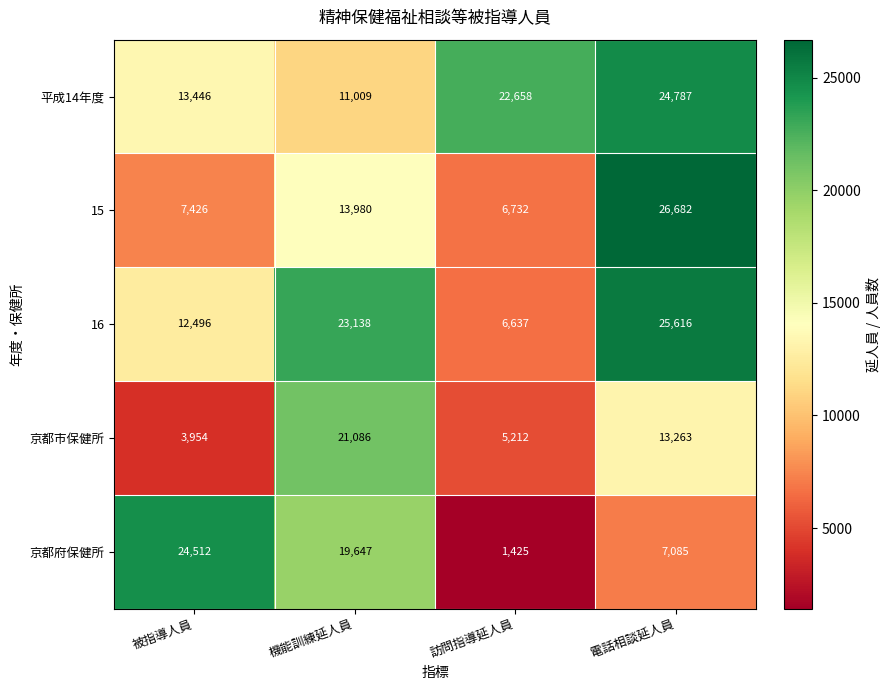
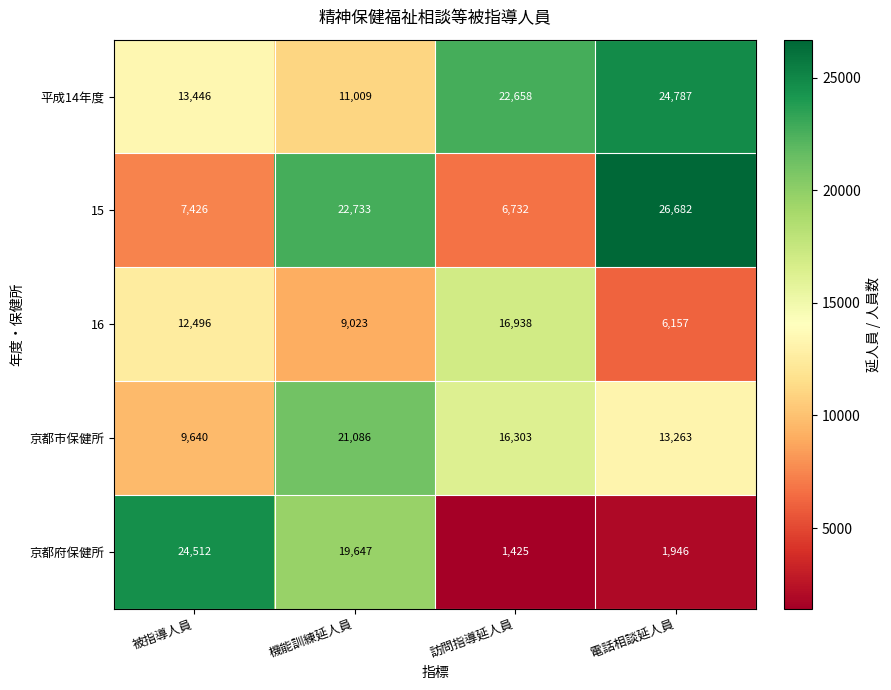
15, 機能訓練延人員: 13,980 -> 22,733
16, 機能訓練延人員: 23,138 -> 9,023
16, 訪問指導延人員: 6,637 -> 16,938
16, 電話相談延人員: 25,616 -> 6,157
京都市保健所, 被指導人員: 3,954 -> 9,640
京都市保健所, 訪問指導延人員: 5,212 -> 16,303
京都府保健所, 電話相談延人員: 7,085 -> 1,946
